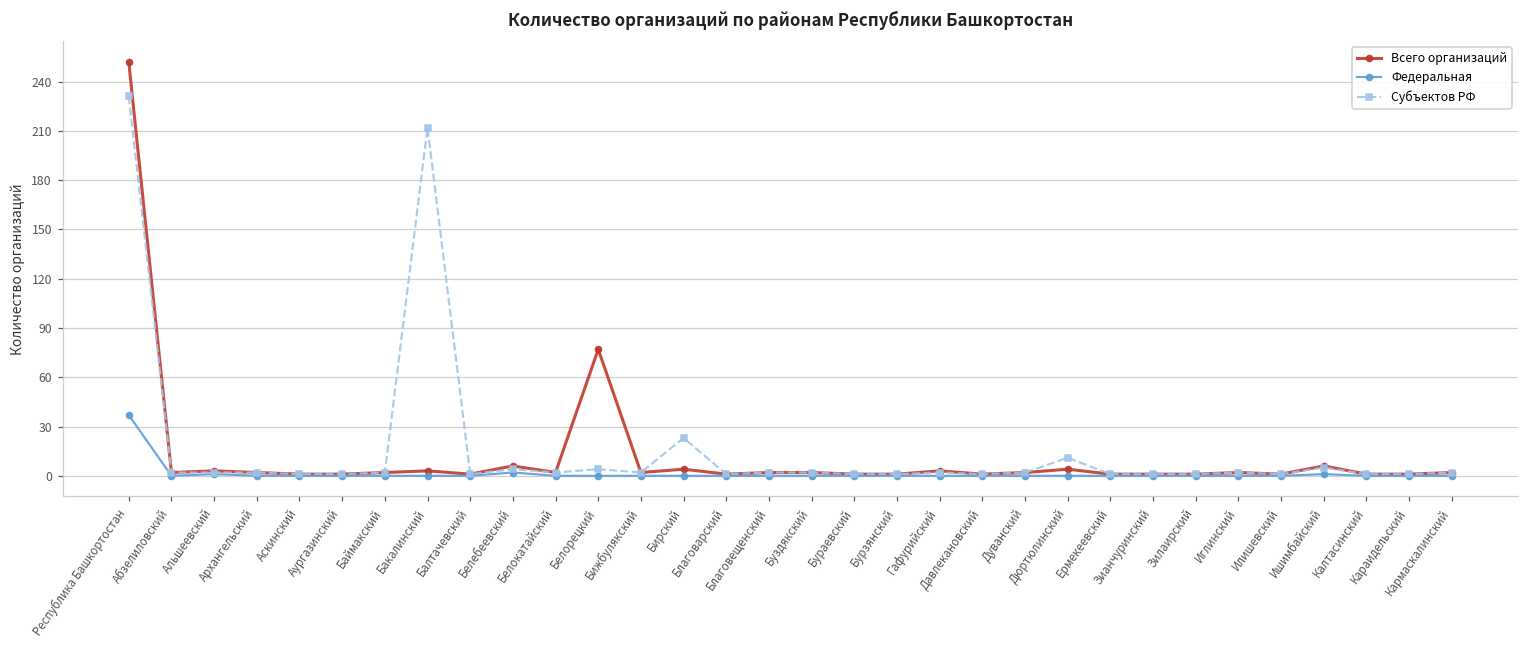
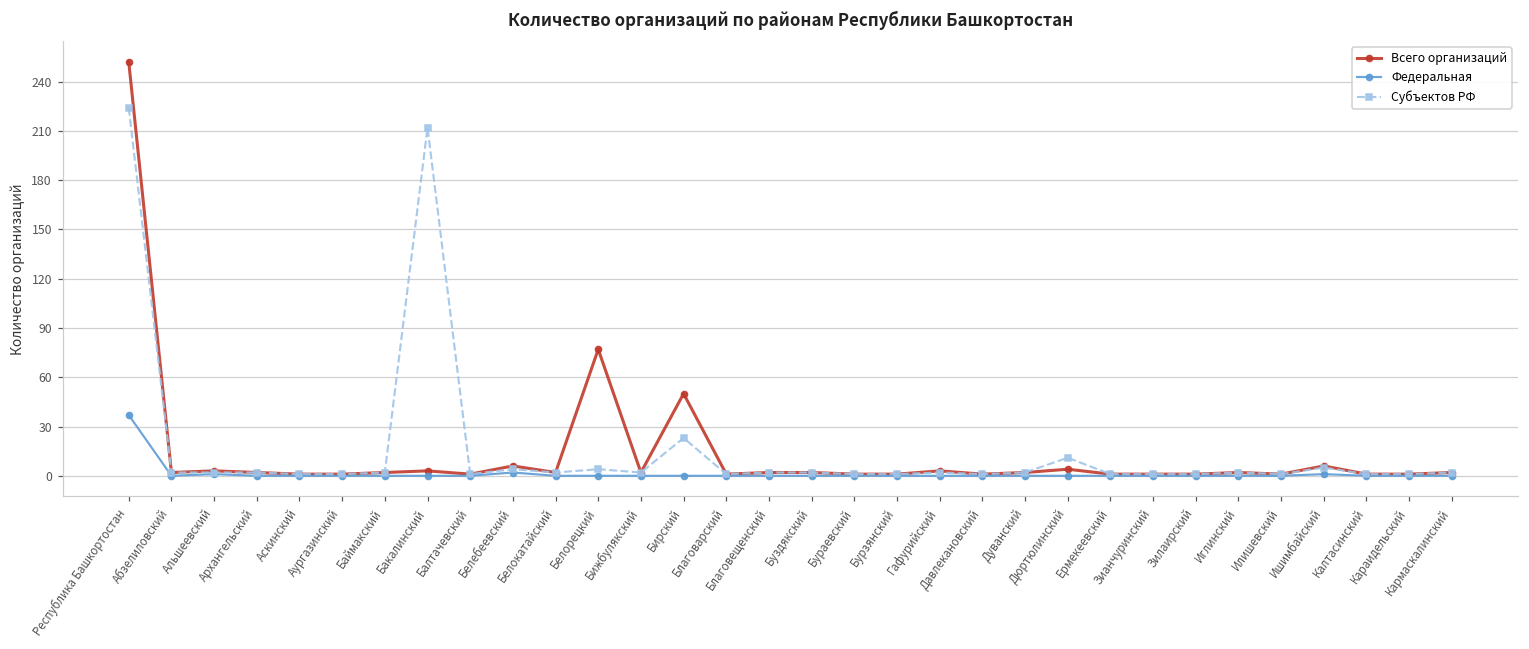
Субъектов РФ, Республика Башкортостан: 231 -> 224
Всего организаций, Бирский: 4 -> 50
